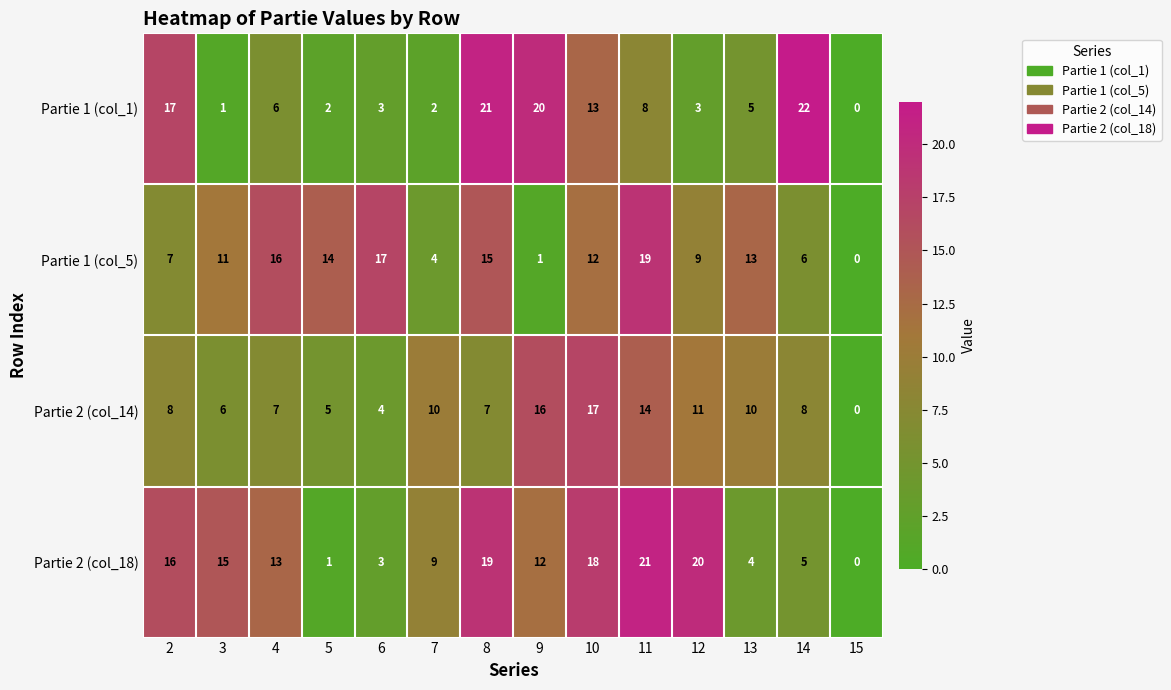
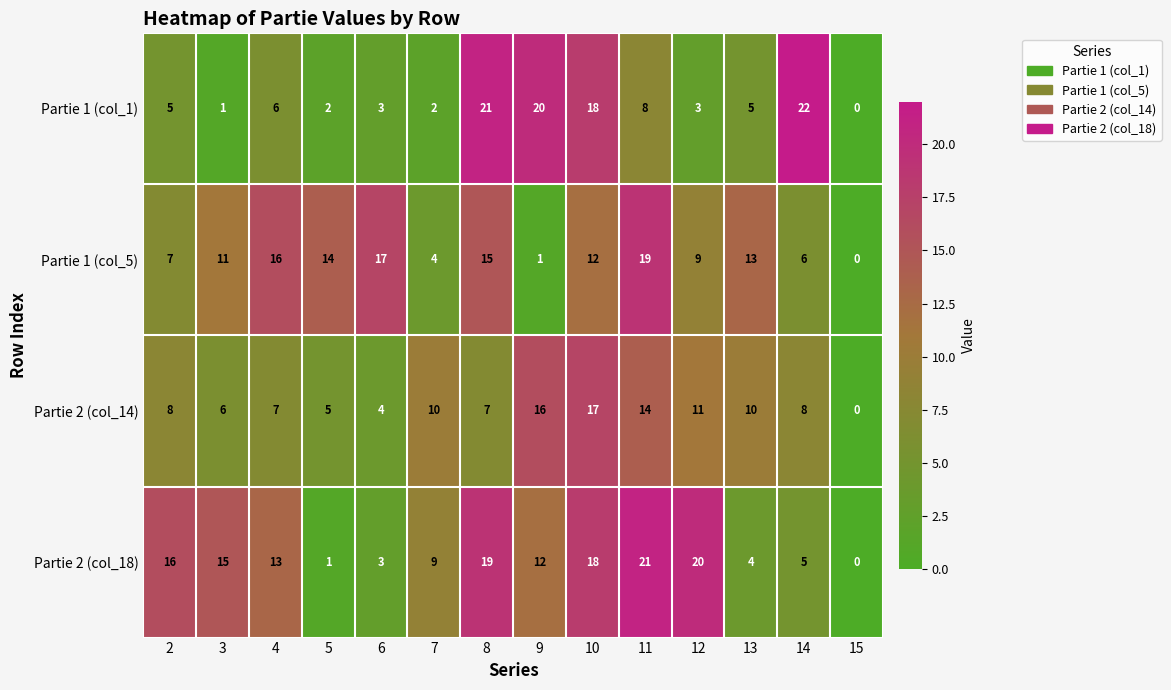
Partie 1 (col_1), 2: 17 -> 5
Partie 1 (col_1), 10: 13 -> 18
